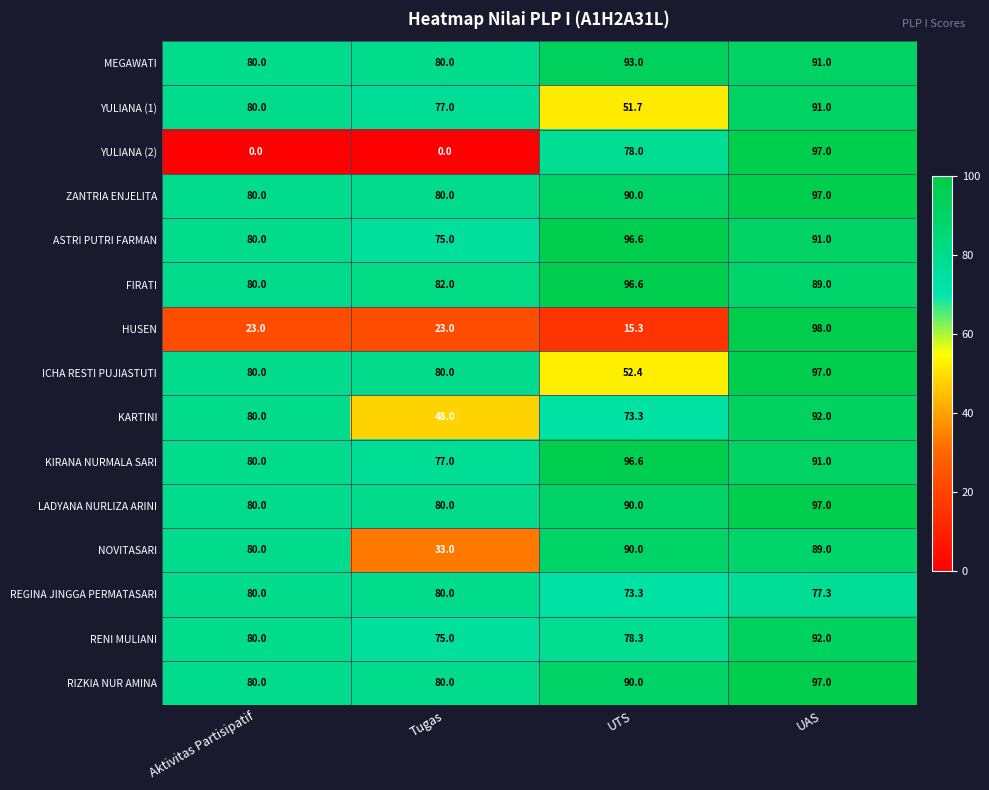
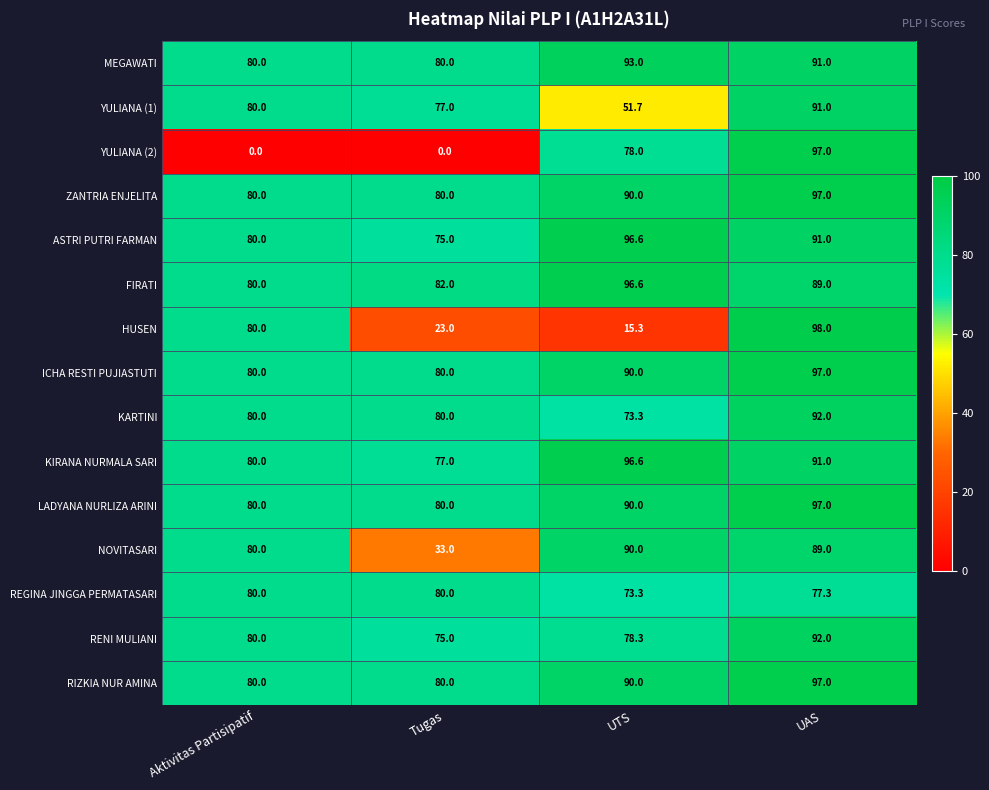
HUSEN, Aktivitas Partisipatif: 23.0 -> 80.0
ICHA RESTI PUJIASTUTI, UTS: 52.4 -> 90.0
KARTINI, Tugas: 48.0 -> 80.0
